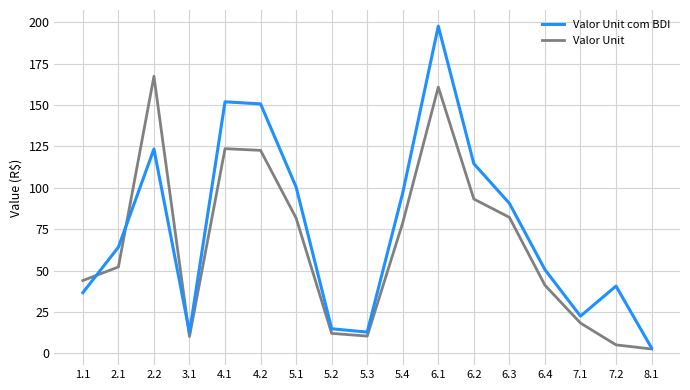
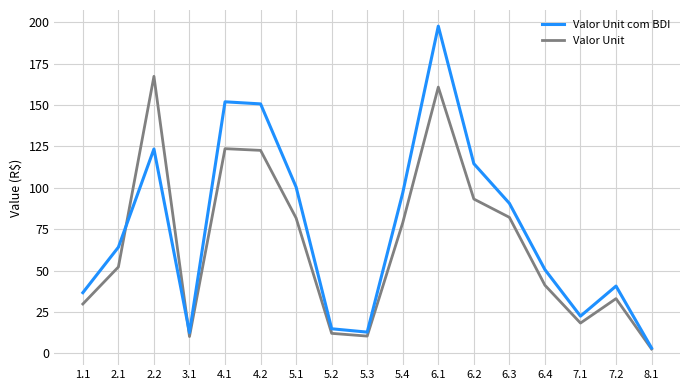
Valor Unit, 1.1: 44 -> 30
Valor Unit, 7.2: 5 -> 33
